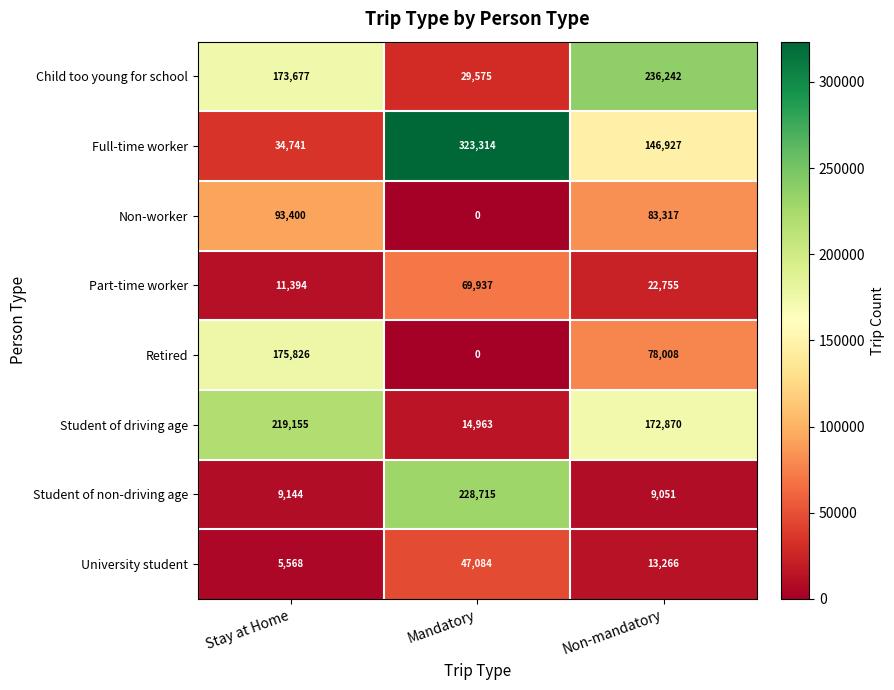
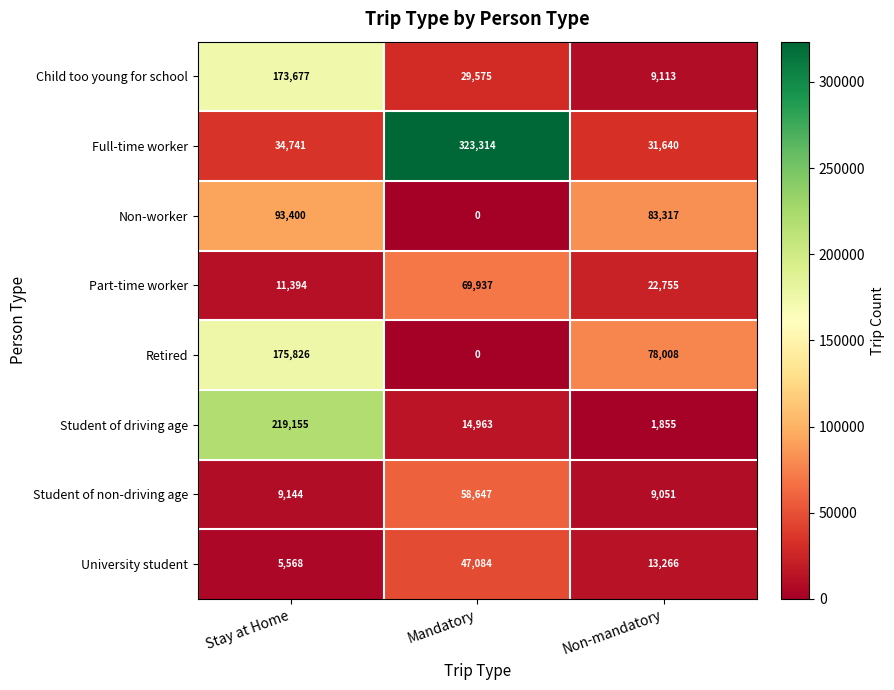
Child too young for school, Non-mandatory: 236,242 -> 9,113
Full-time worker, Non-mandatory: 146,927 -> 31,640
Student of driving age, Non-mandatory: 172,870 -> 1,855
Student of non-driving age, Mandatory: 228,715 -> 58,647
